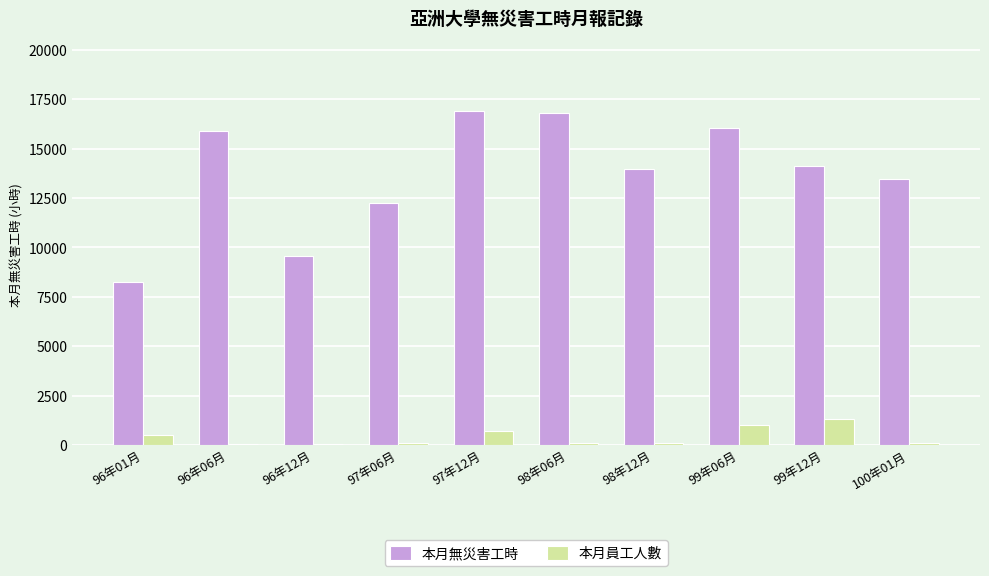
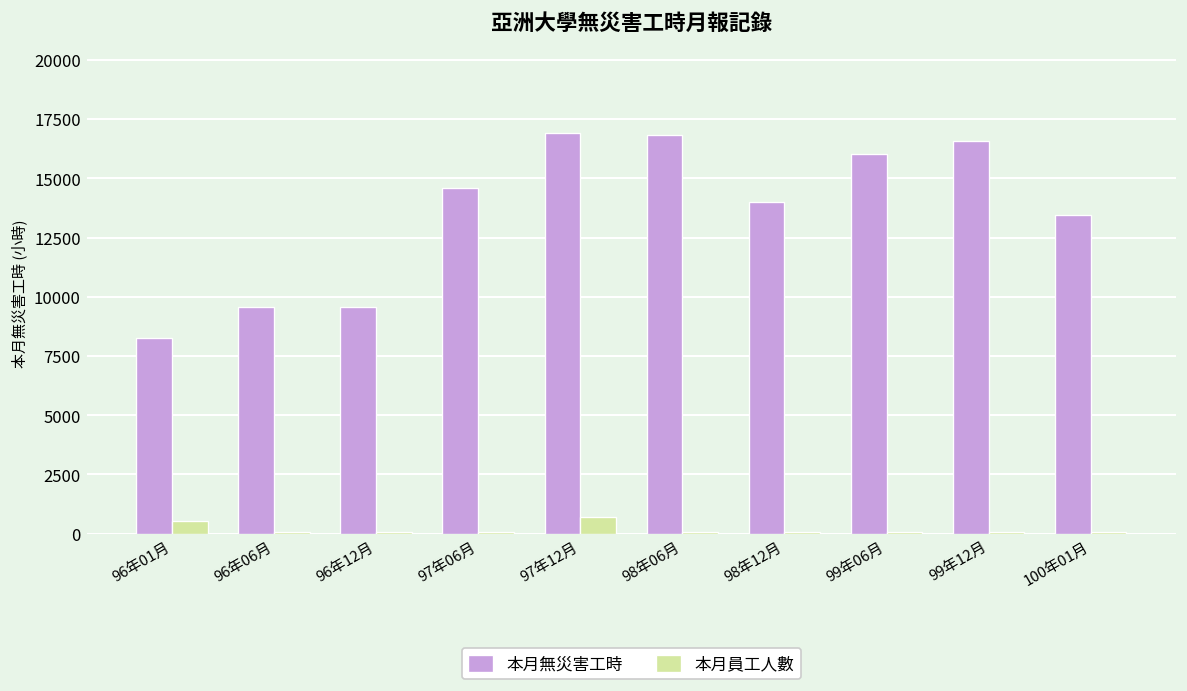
本月無災害工時, 96年06月: 15900 -> 9600
本月無災害工時, 97年06月: 12300 -> 14600
本月員工人數, 99年06月: 1000 -> 100
本月無災害工時, 99年12月: 14100 -> 16600
本月員工人數, 99年12月: 1300 -> 100
